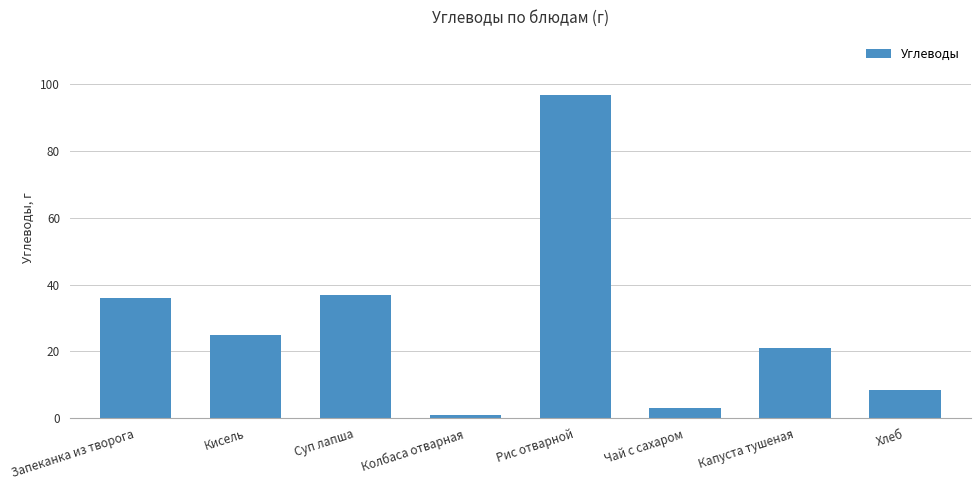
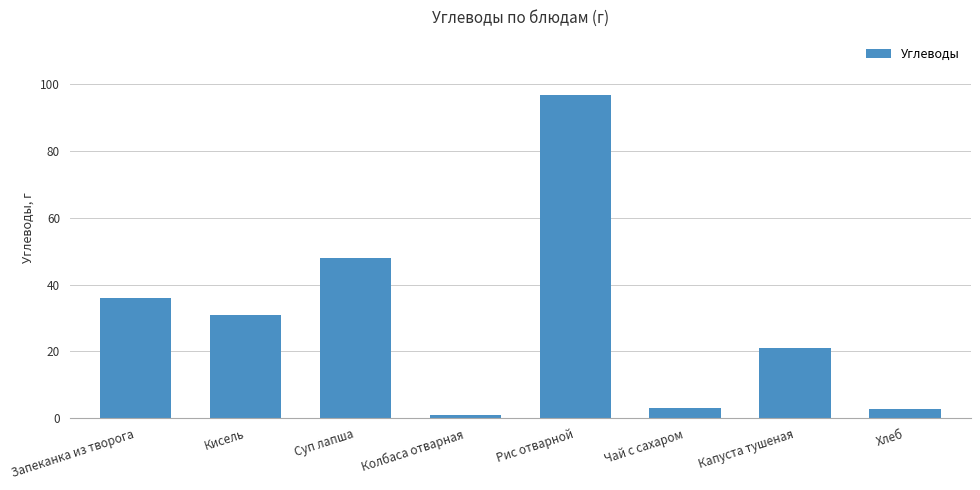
Кисель: 25 -> 31
Суп лапша: 37 -> 48
Хлеб: 9 -> 3
